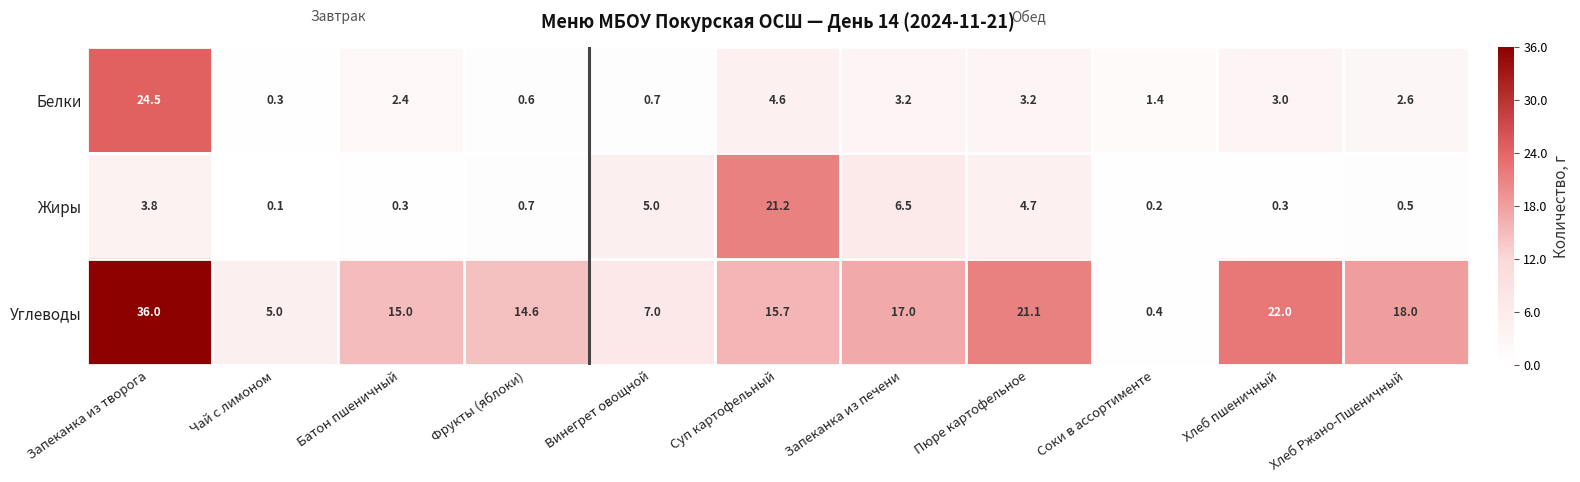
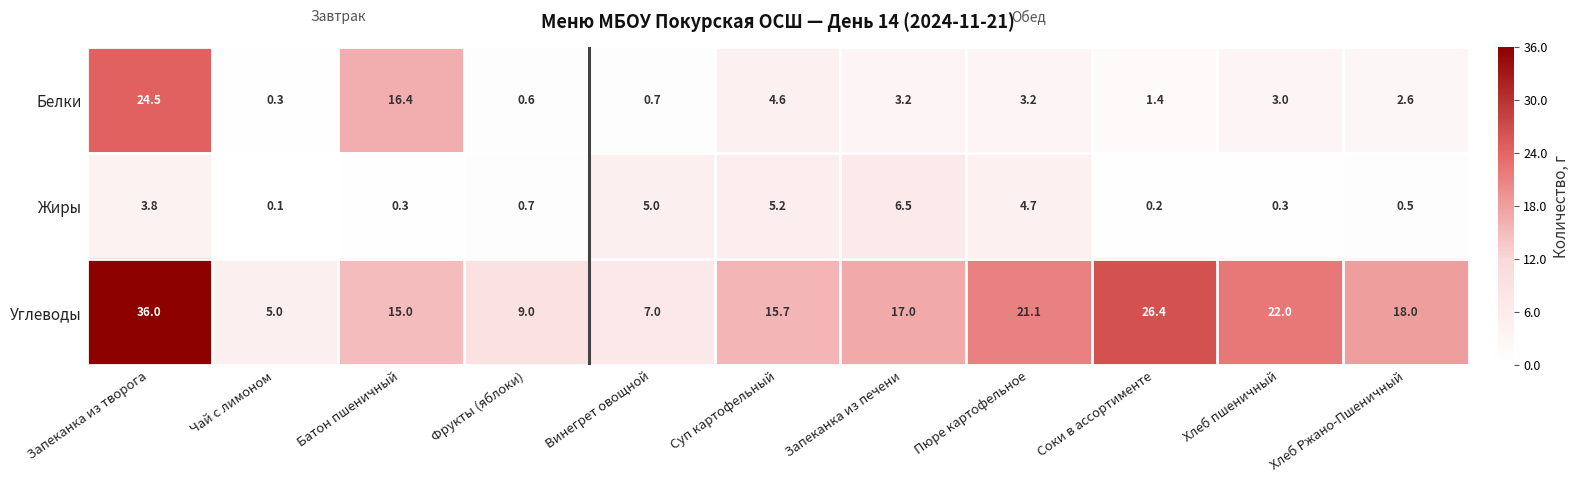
Белки, Батон пшеничный: 2.4 -> 16.4
Жиры, Суп картофельный: 21.2 -> 5.2
Углеводы, Фрукты (яблоки): 14.6 -> 9.0
Углеводы, Соки в ассортименте: 0.4 -> 26.4
